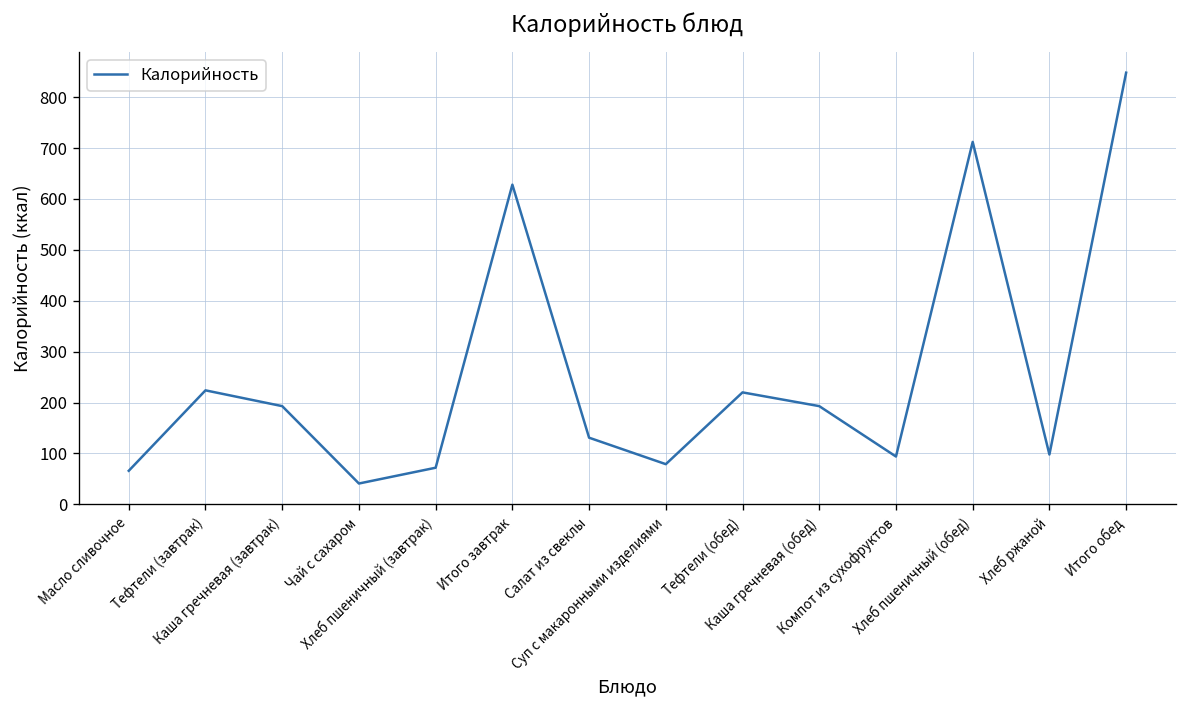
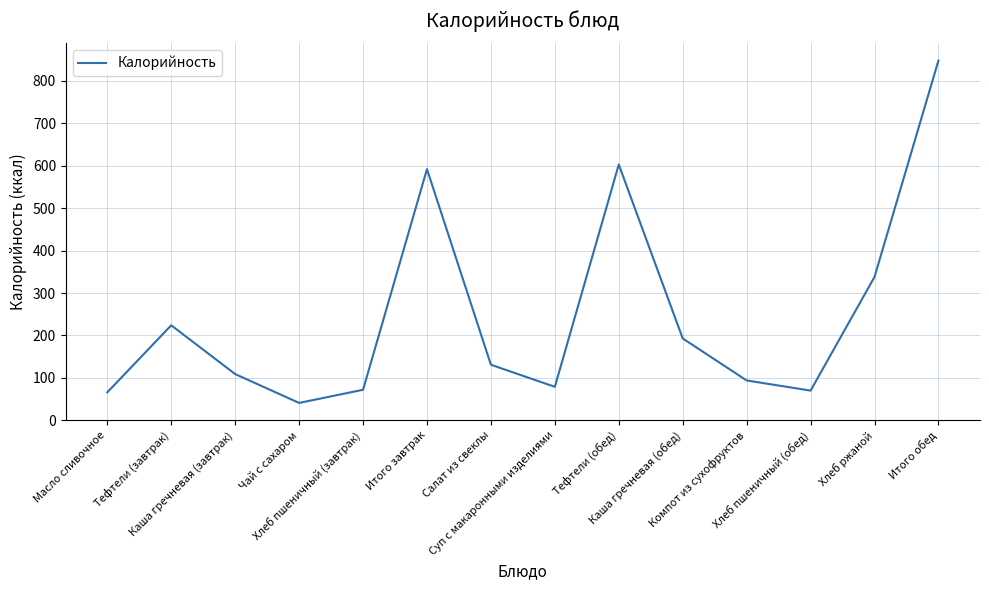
Каша гречневая (завтрак): 190 -> 110
Итого завтрак: 630 -> 590
Тефтели (обед): 220 -> 600
Хлеб пшеничный (обед): 710 -> 70
Хлеб ржаной: 100 -> 340
